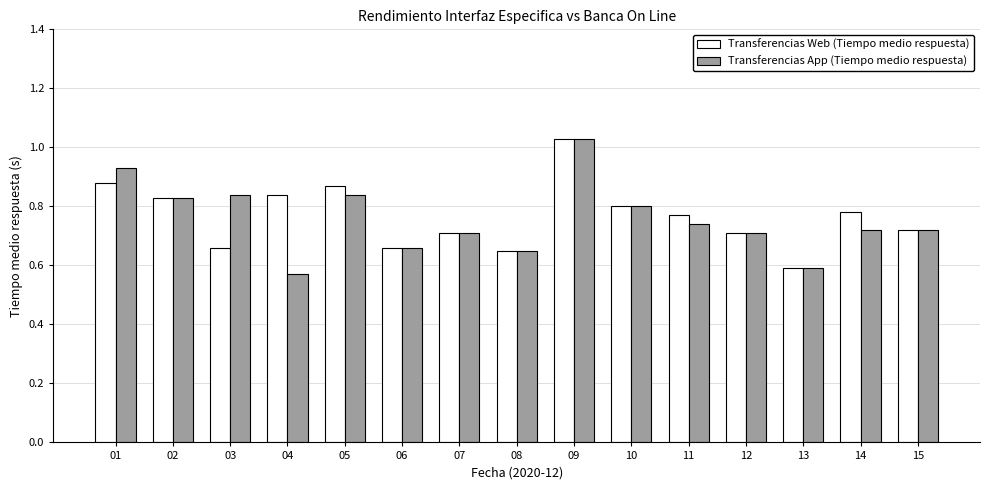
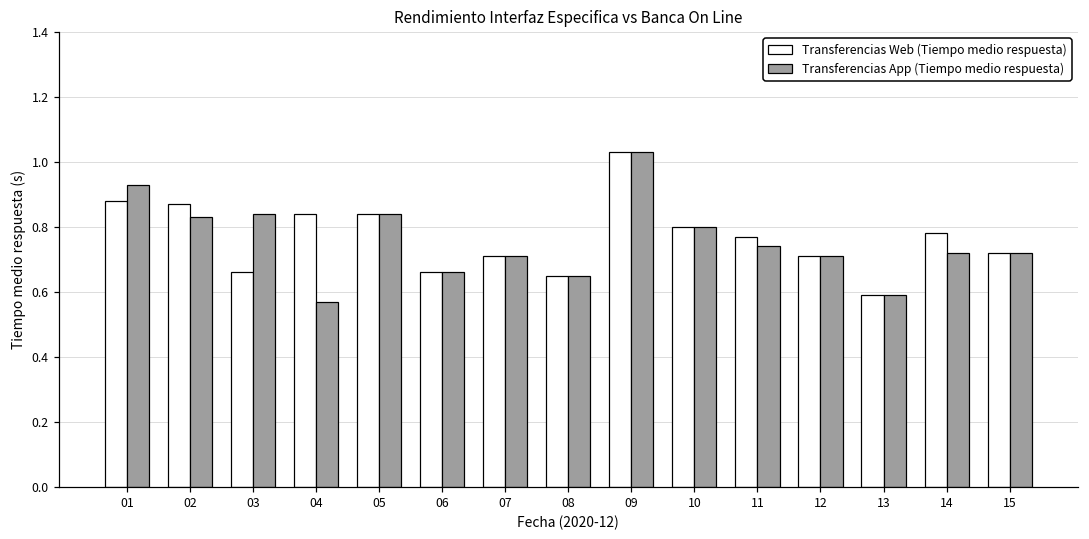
Transferencias Web (Tiempo medio respuesta), 02: 0.83 -> 0.87
Transferencias Web (Tiempo medio respuesta), 05: 0.87 -> 0.84
